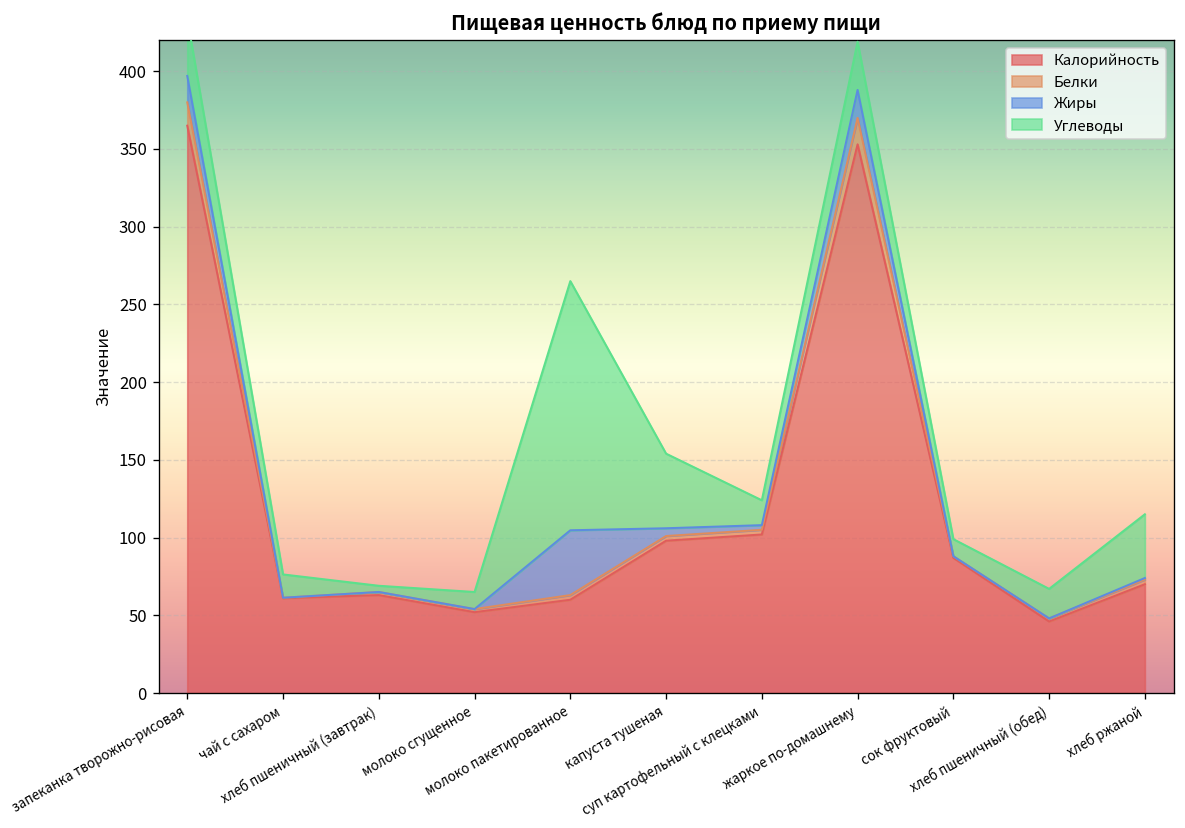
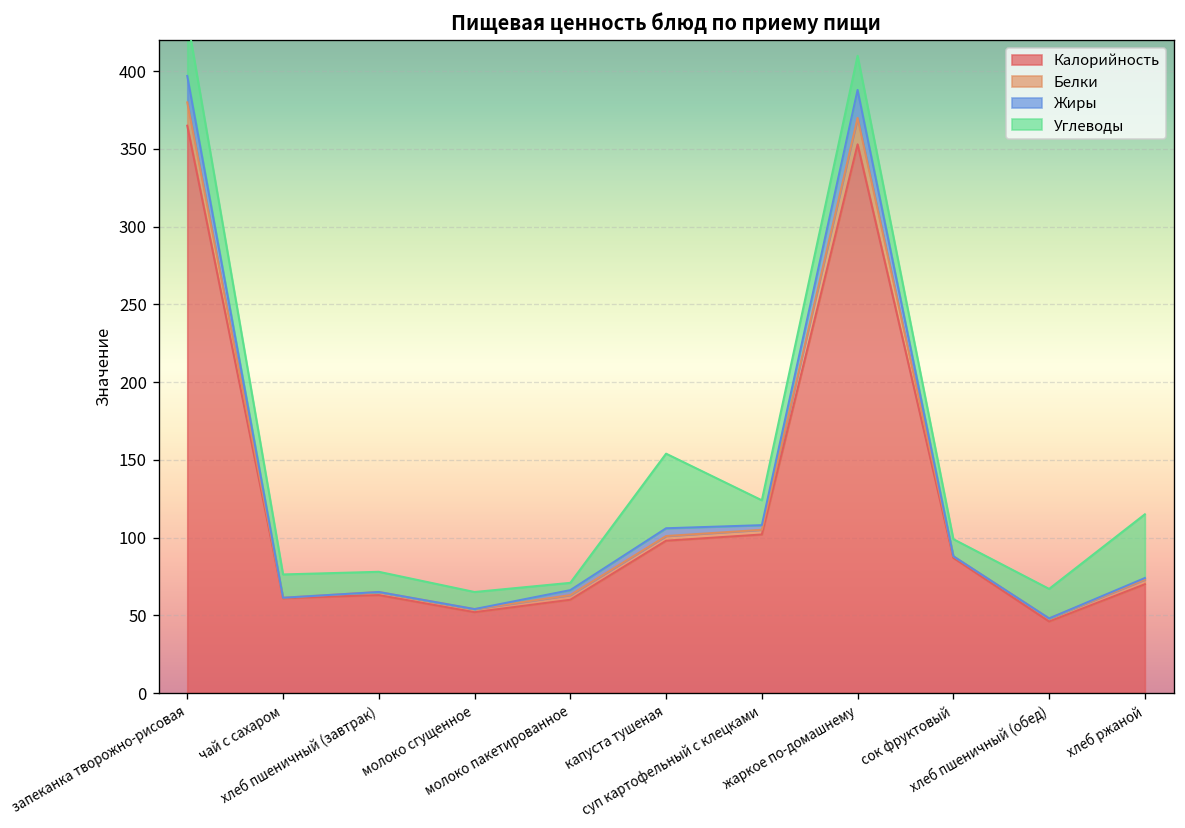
Углеводы, хлеб пшеничный (завтрак): 4 -> 13
Жиры, молоко пакетированное: 42 -> 3
Углеводы, молоко пакетированное: 160 -> 5
Углеводы, жаркое по-домашнему: 31 -> 22
